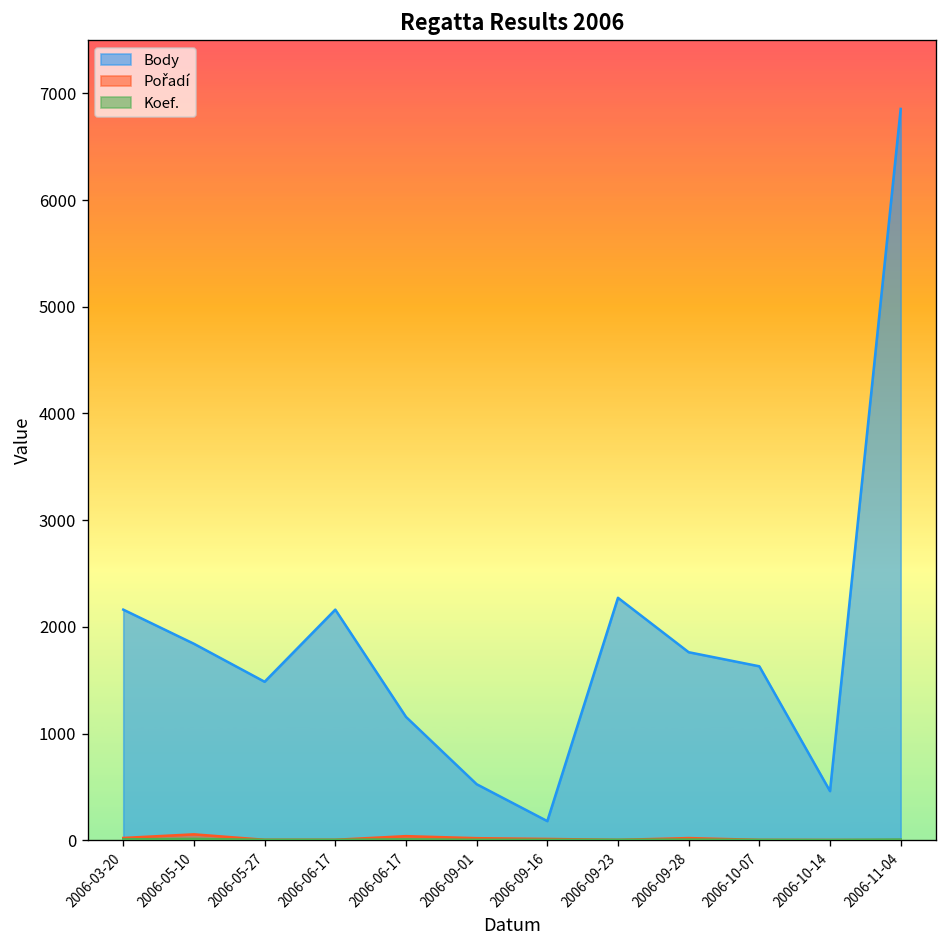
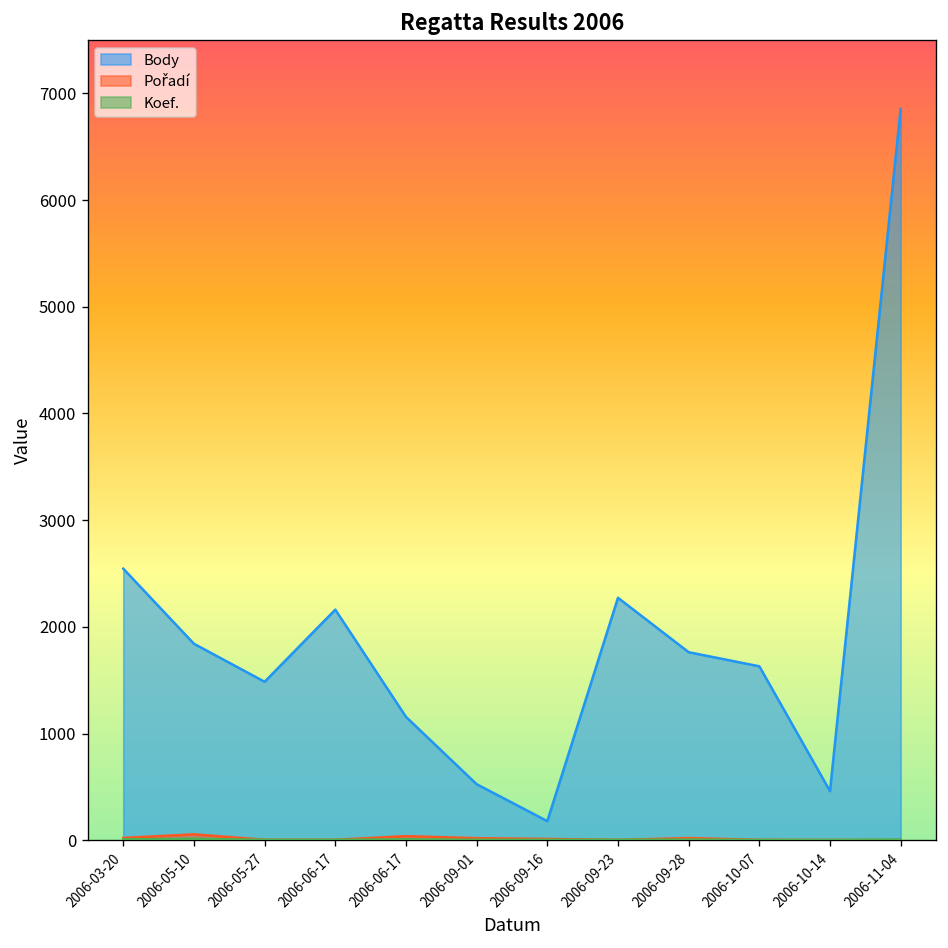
Body, 2006-03-20: 2200 -> 2500
